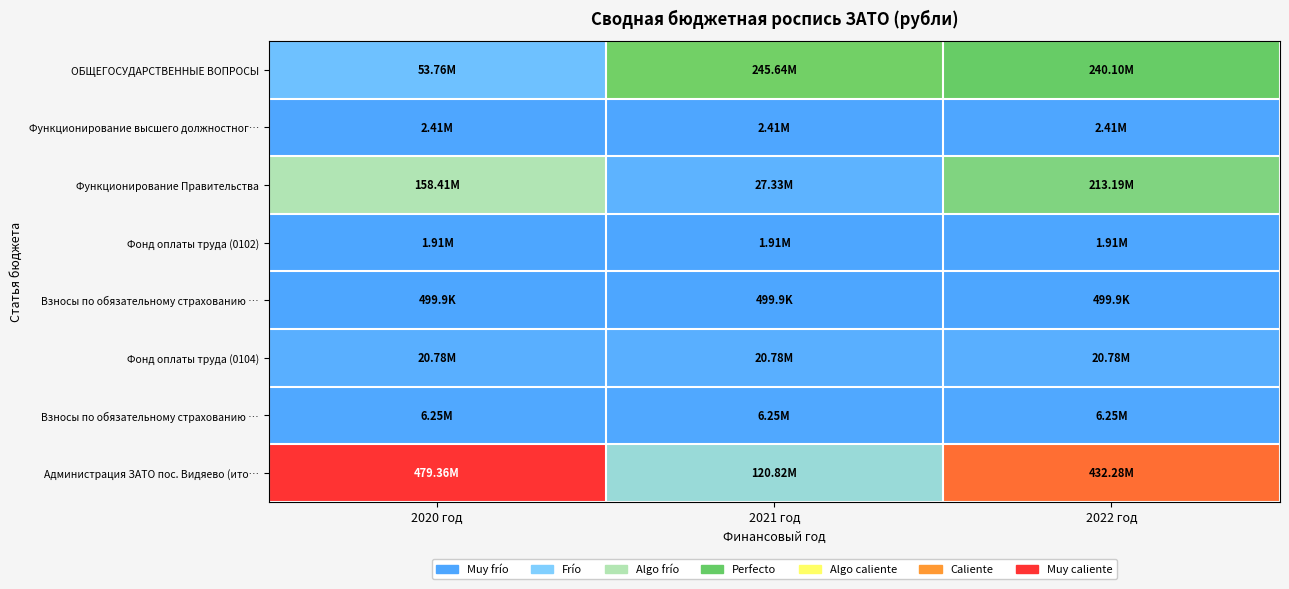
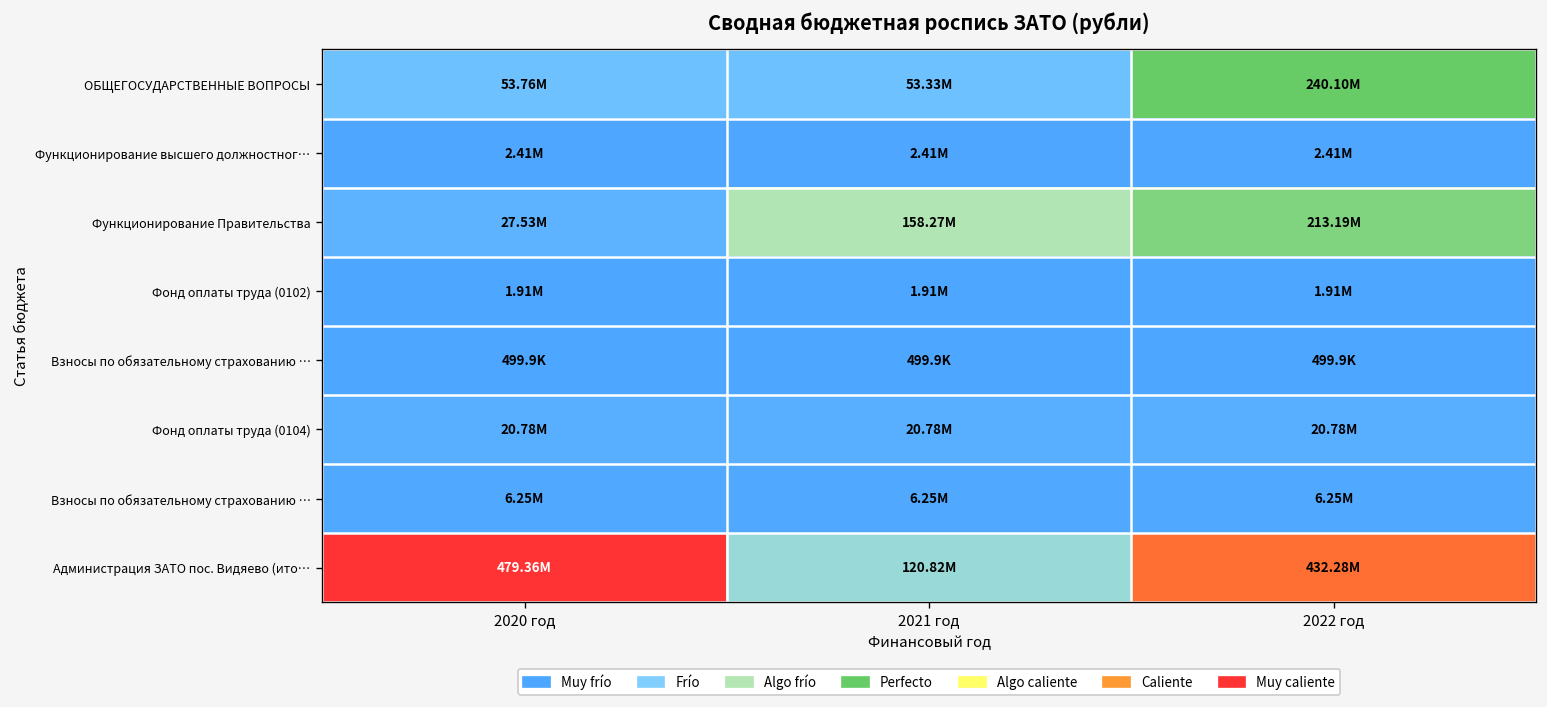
ОБЩЕГОСУДАРСТВЕННЫЕ ВОПРОСЫ, 2021 год: 245.64M -> 53.33M
Функционирование Правительства, 2020 год: 158.41M -> 27.53M
Функционирование Правительства, 2021 год: 27.33M -> 158.27M
